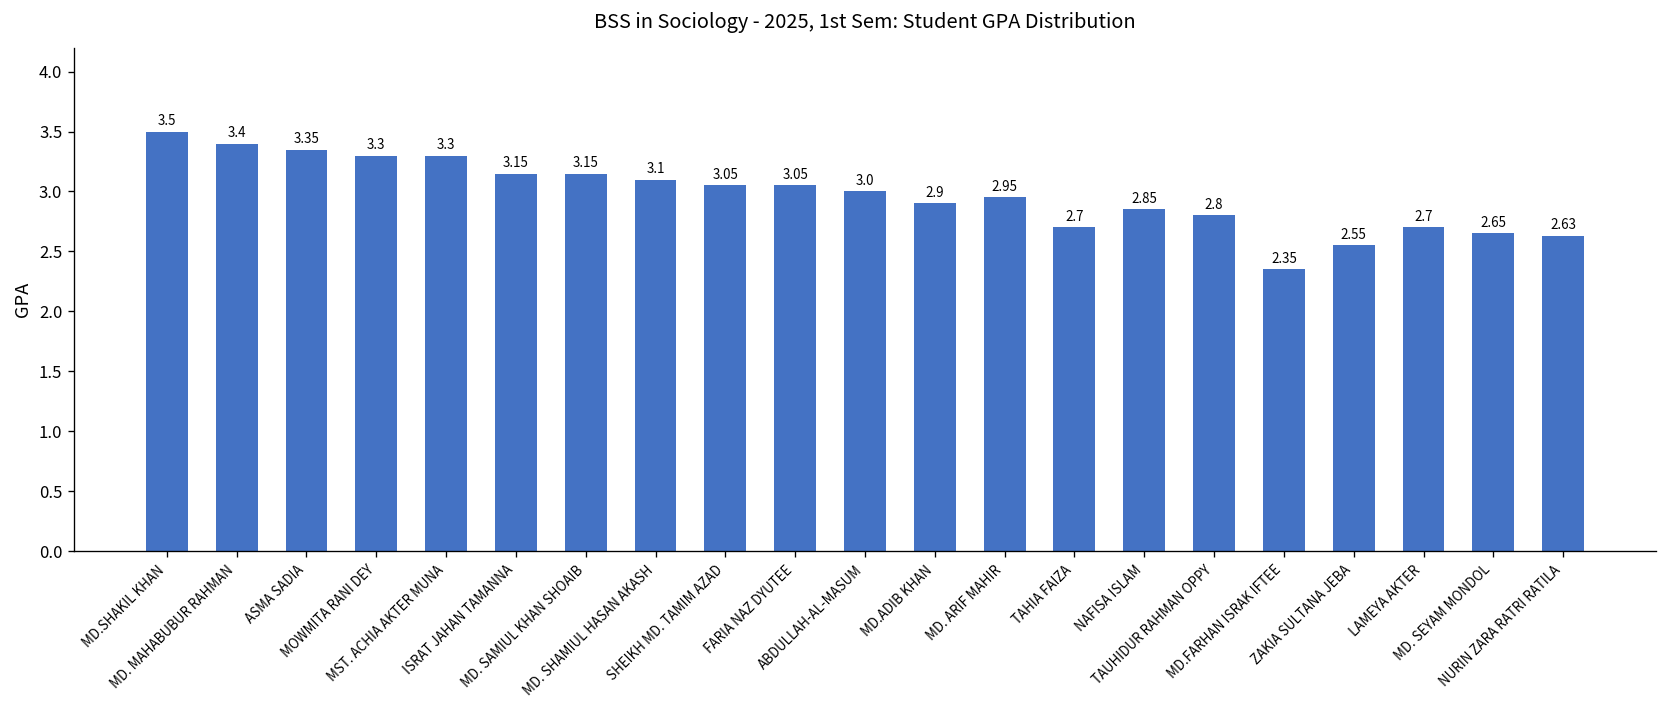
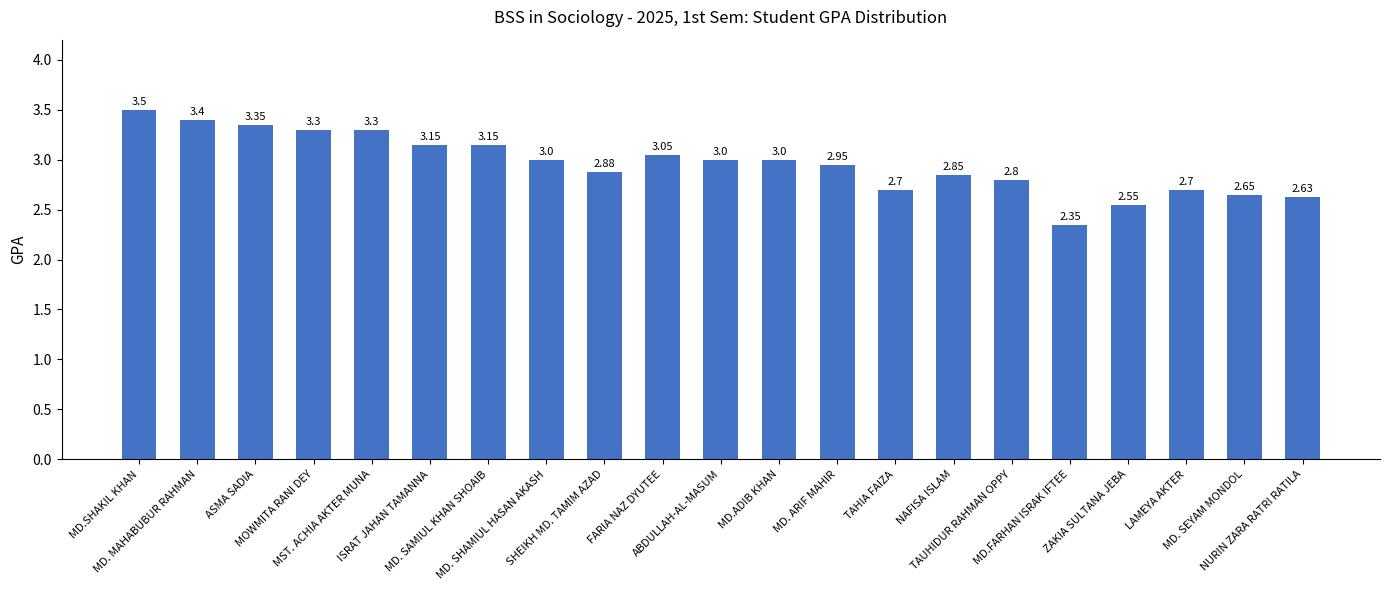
MD. SHAMIUL HASAN AKASH: 3.1 -> 3.0
SHEIKH MD. TAMIM AZAD: 3.05 -> 2.88
MD.ADIB KHAN: 2.9 -> 3.0
